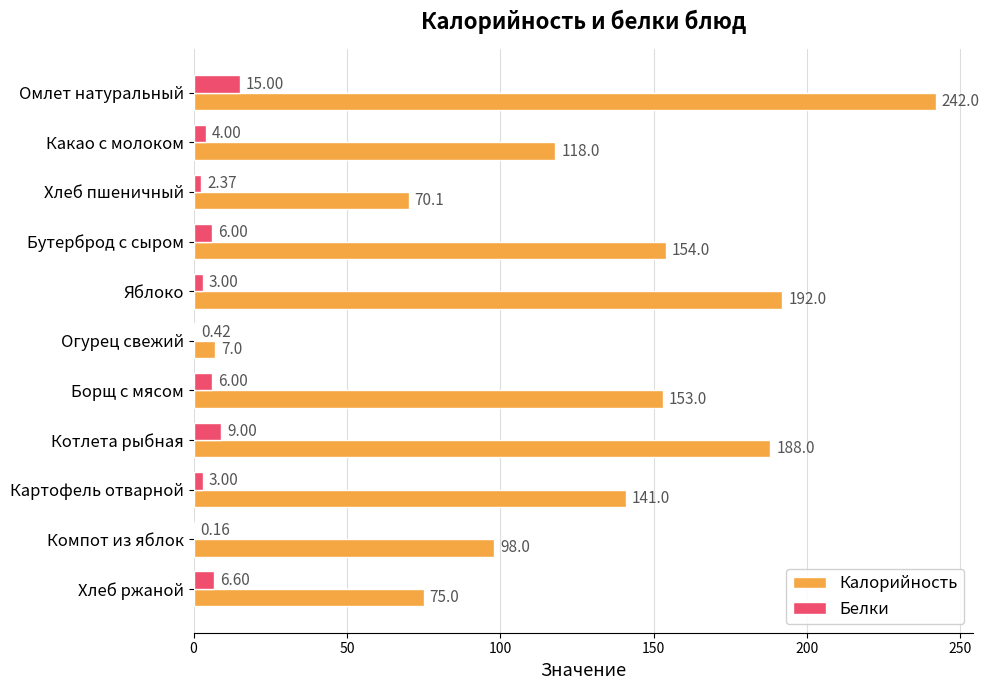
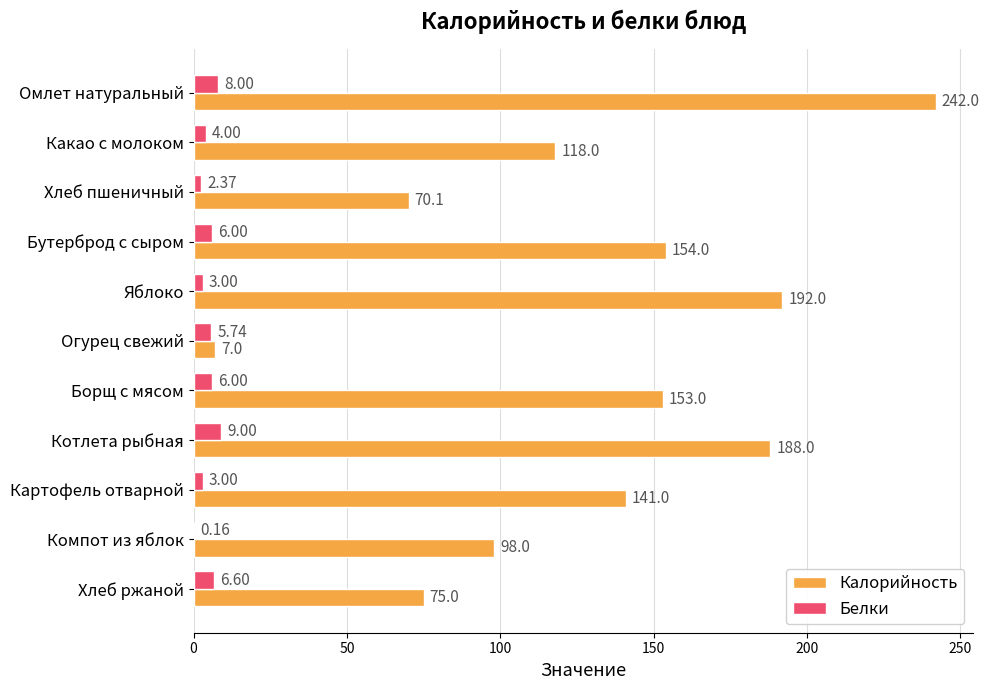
Белки, Омлет натуральный: 15.00 -> 8.00
Белки, Огурец свежий: 0.42 -> 5.74
